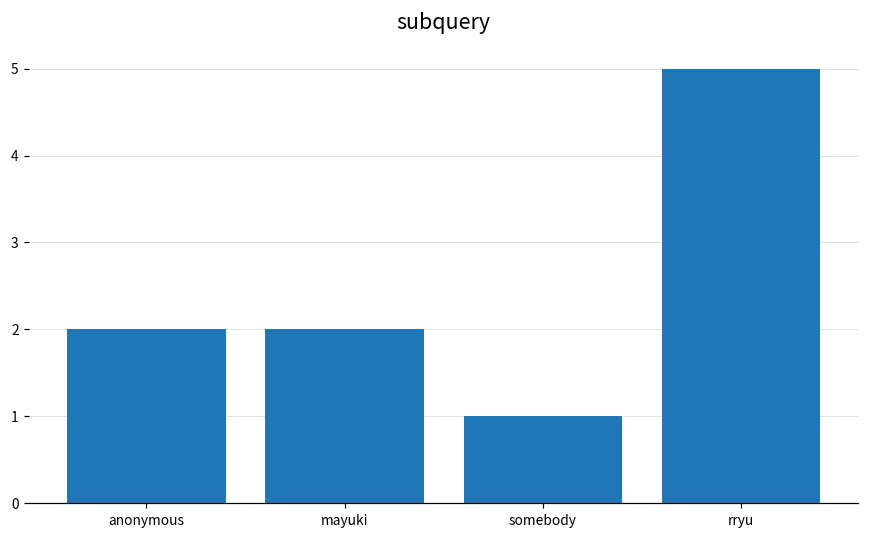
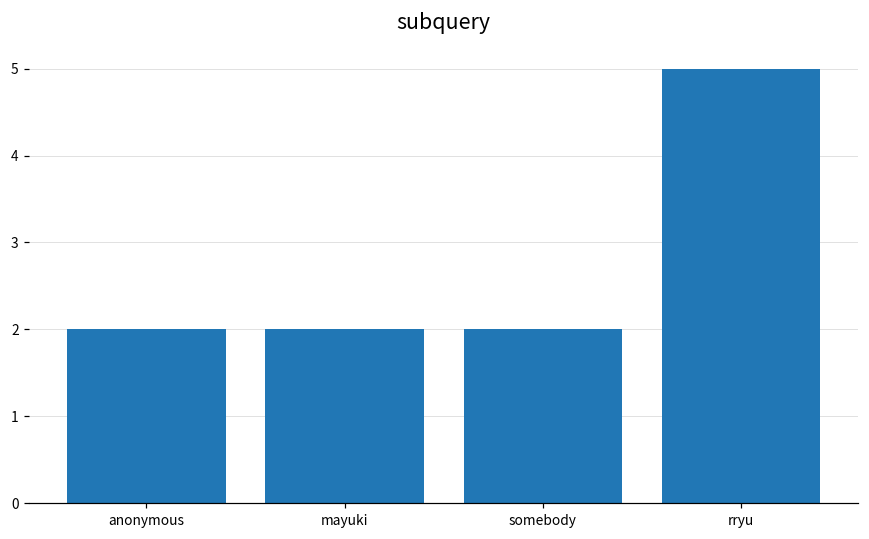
somebody: 1 -> 2
